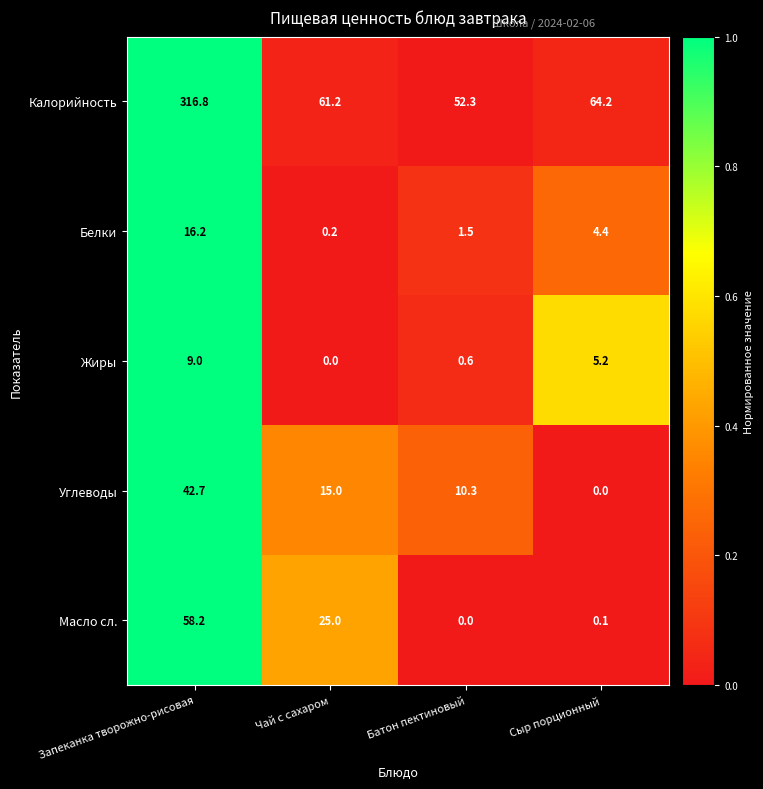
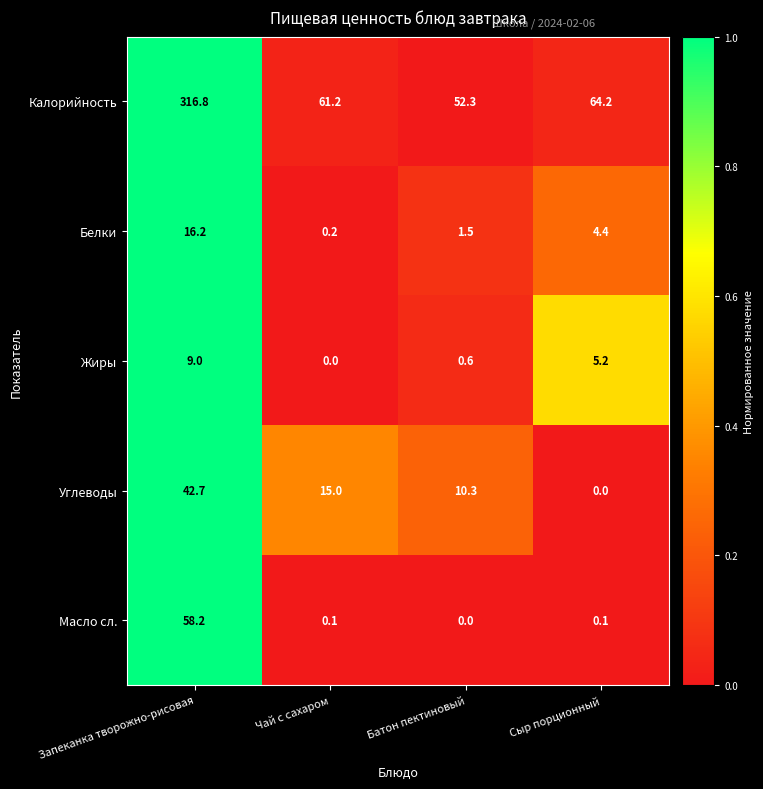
Масло сл., Чай с сахаром: 25.0 -> 0.1
